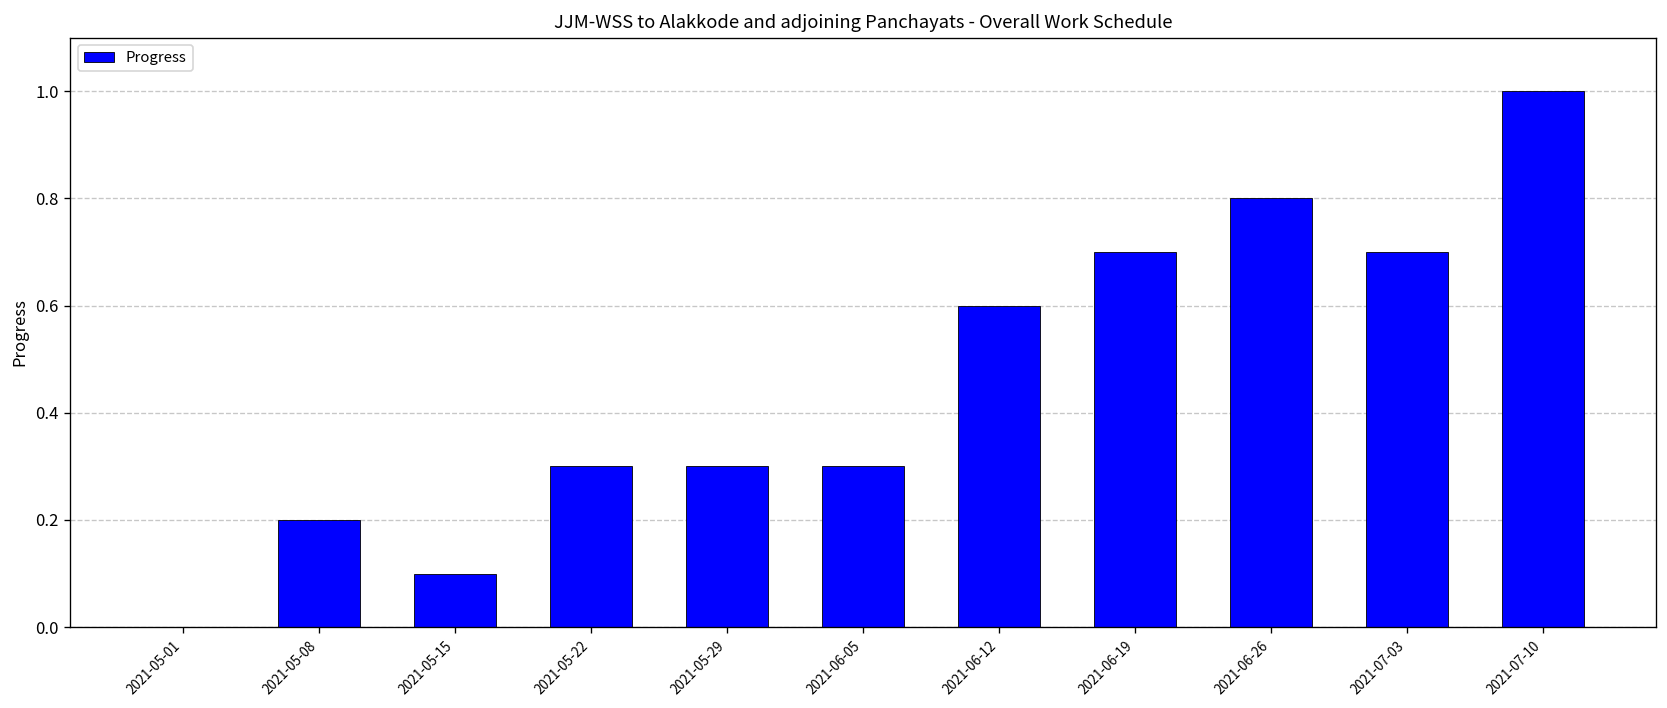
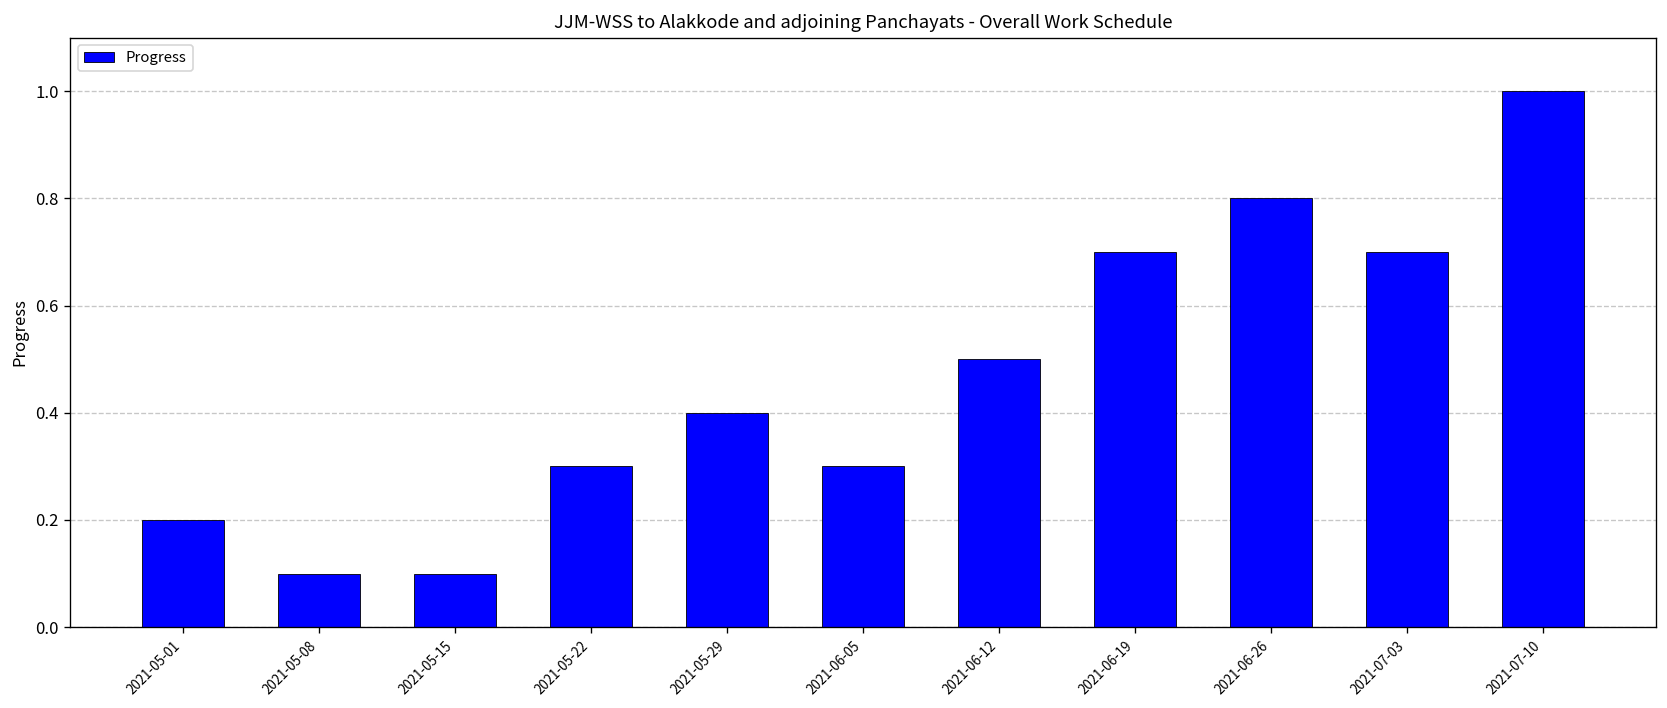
2021-05-01: 0.0 -> 0.2
2021-05-08: 0.2 -> 0.1
2021-05-29: 0.3 -> 0.4
2021-06-12: 0.6 -> 0.5
